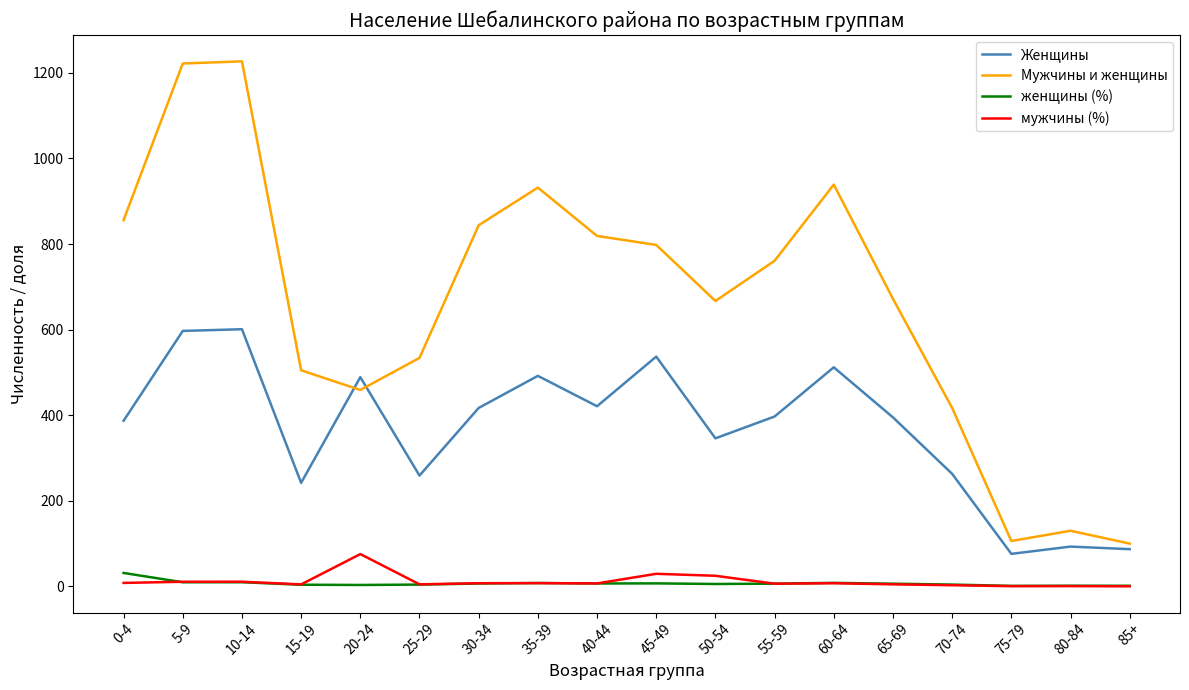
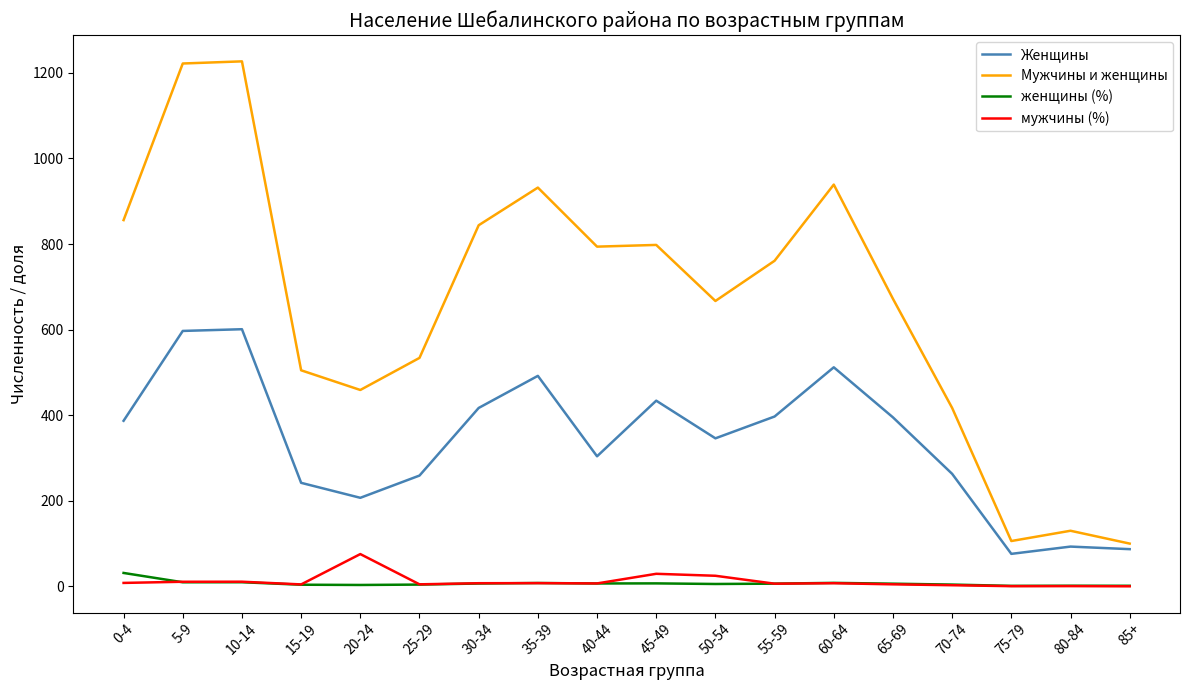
Женщины, 20-24: 490 -> 210
Женщины, 40-44: 420 -> 300
Мужчины и женщины, 40-44: 820 -> 790
Женщины, 45-49: 540 -> 430
